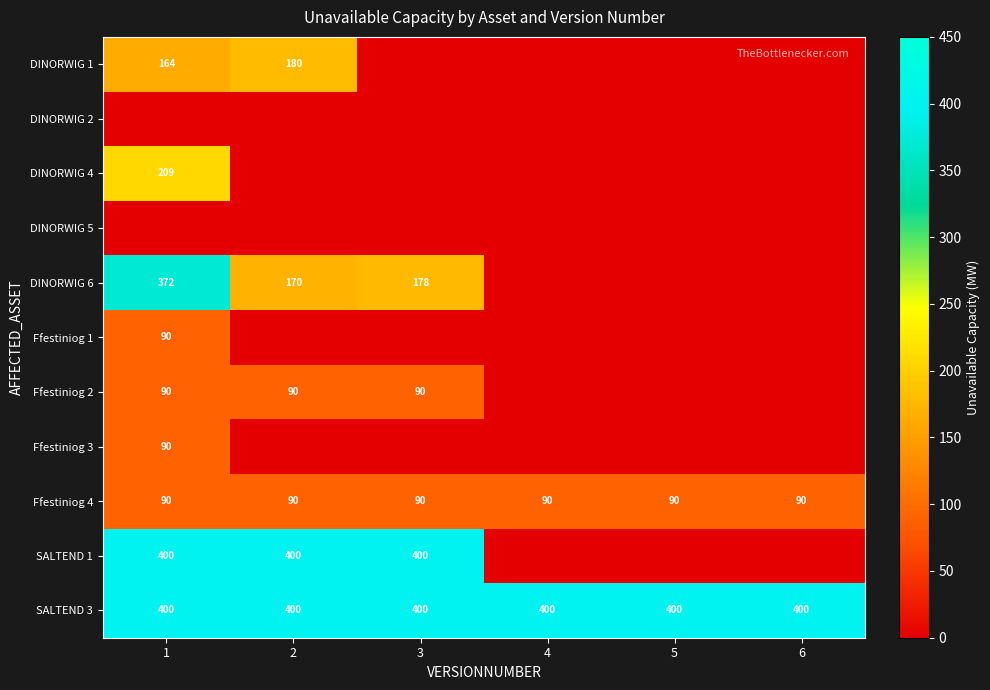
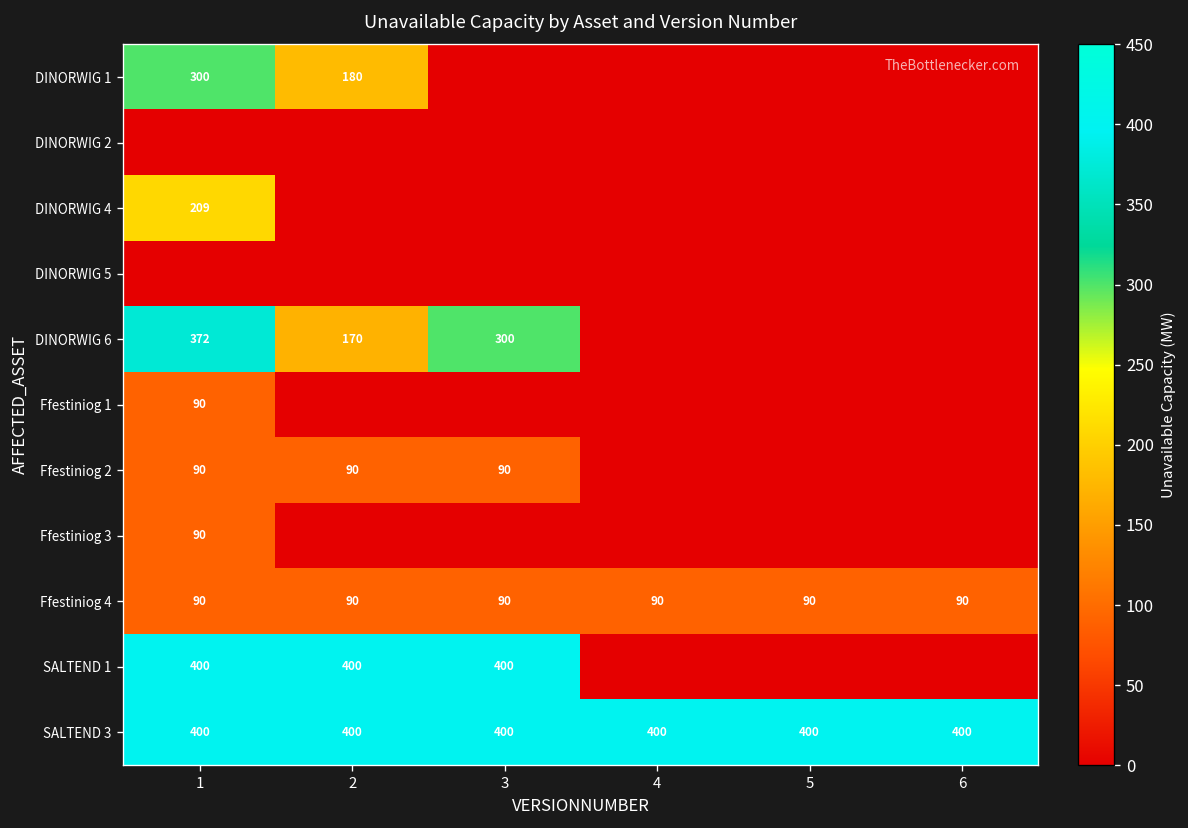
DINORWIG 1, 1: 164 -> 300
DINORWIG 6, 3: 178 -> 300
